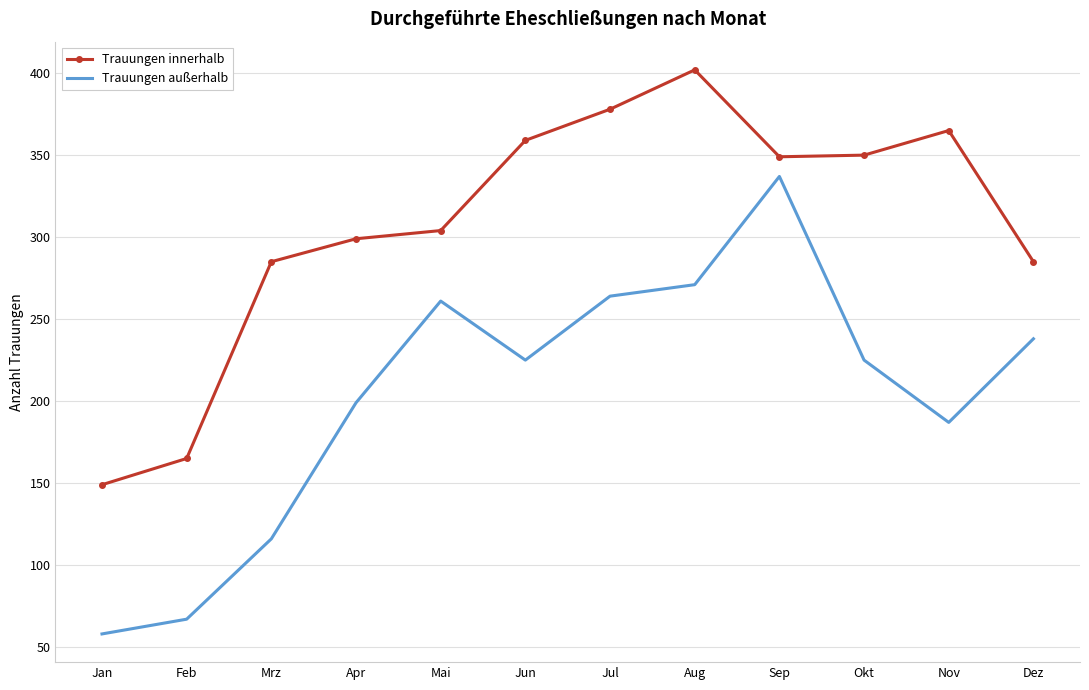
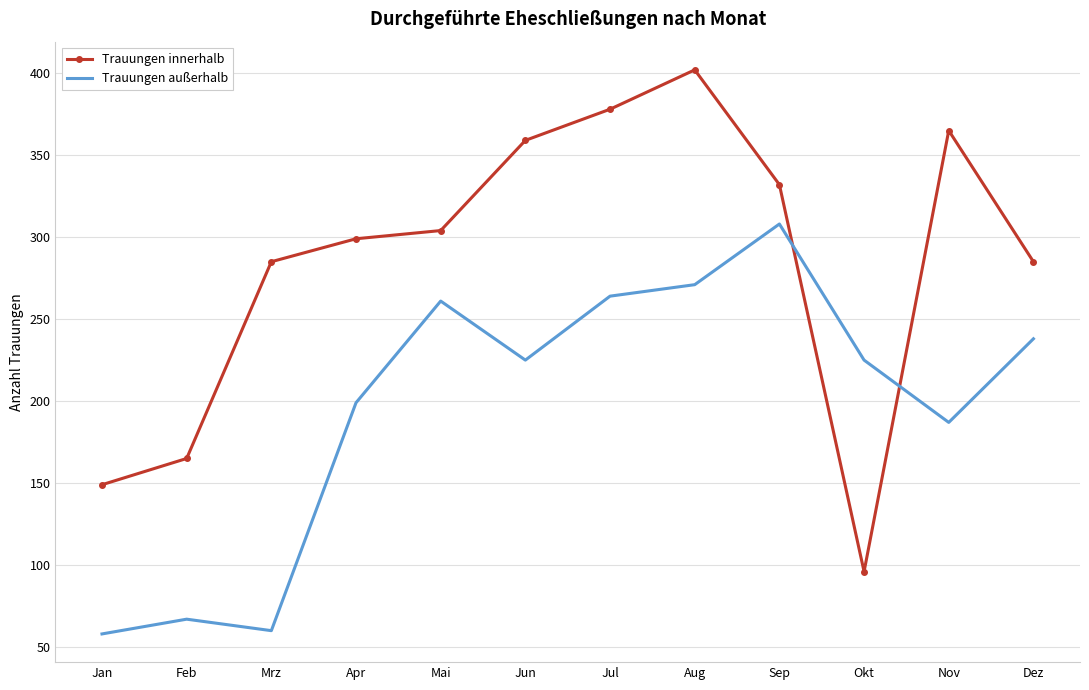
Trauungen außerhalb, Mrz: 116 -> 60
Trauungen innerhalb, Sep: 349 -> 332
Trauungen außerhalb, Sep: 337 -> 308
Trauungen innerhalb, Okt: 350 -> 96
